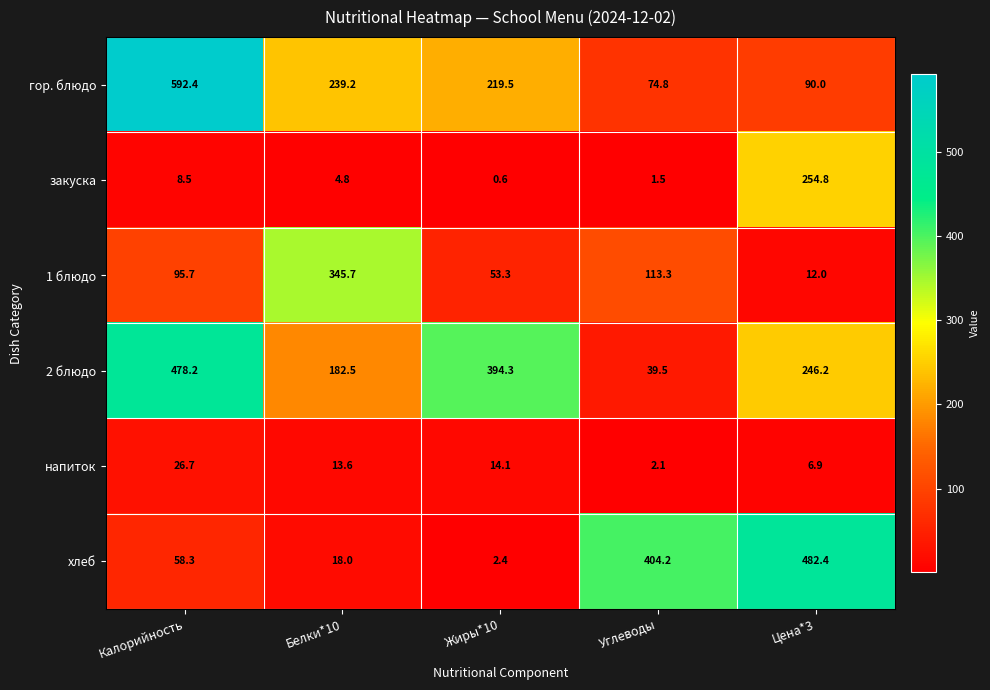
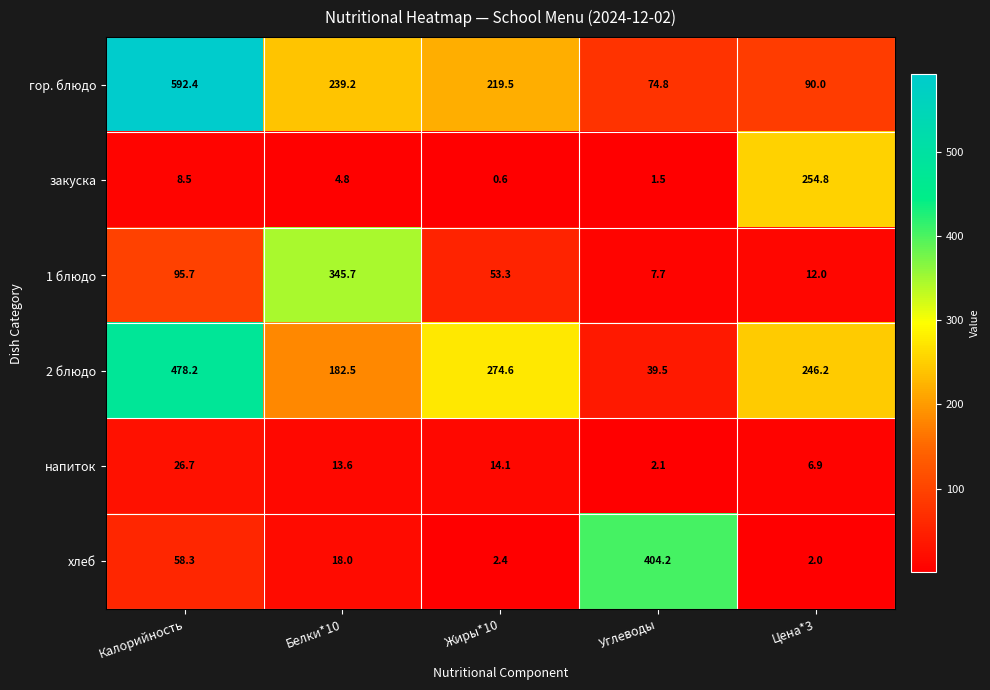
1 блюдо, Углеводы: 113.3 -> 7.7
2 блюдо, Жиры*10: 394.3 -> 274.6
хлеб, Цена*3: 482.4 -> 2.0
